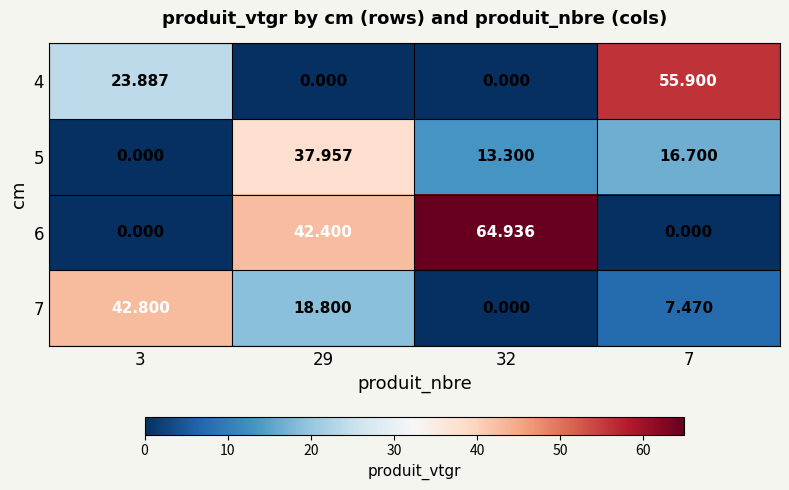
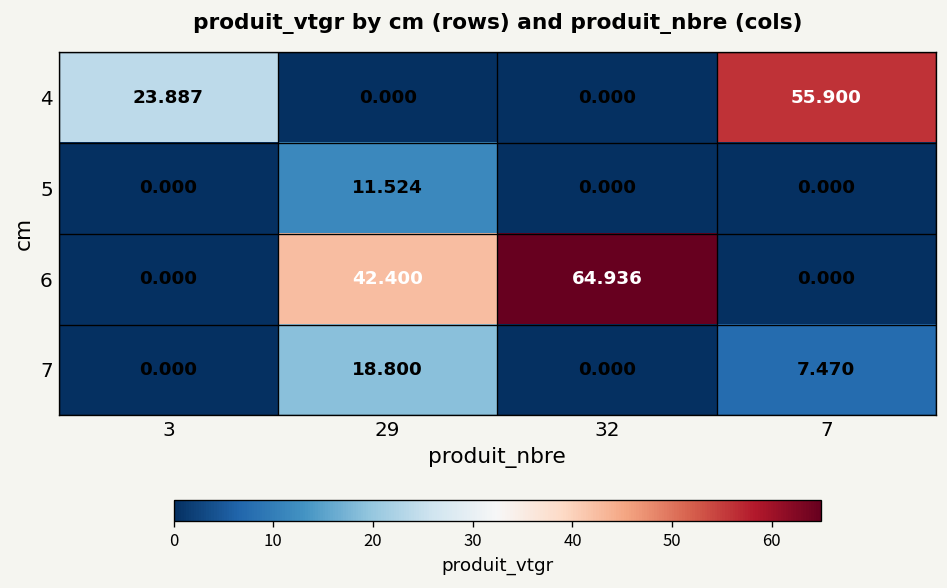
5, 29: 37.957 -> 11.524
5, 32: 13.300 -> 0.000
5, 7: 16.700 -> 0.000
7, 3: 42.800 -> 0.000
